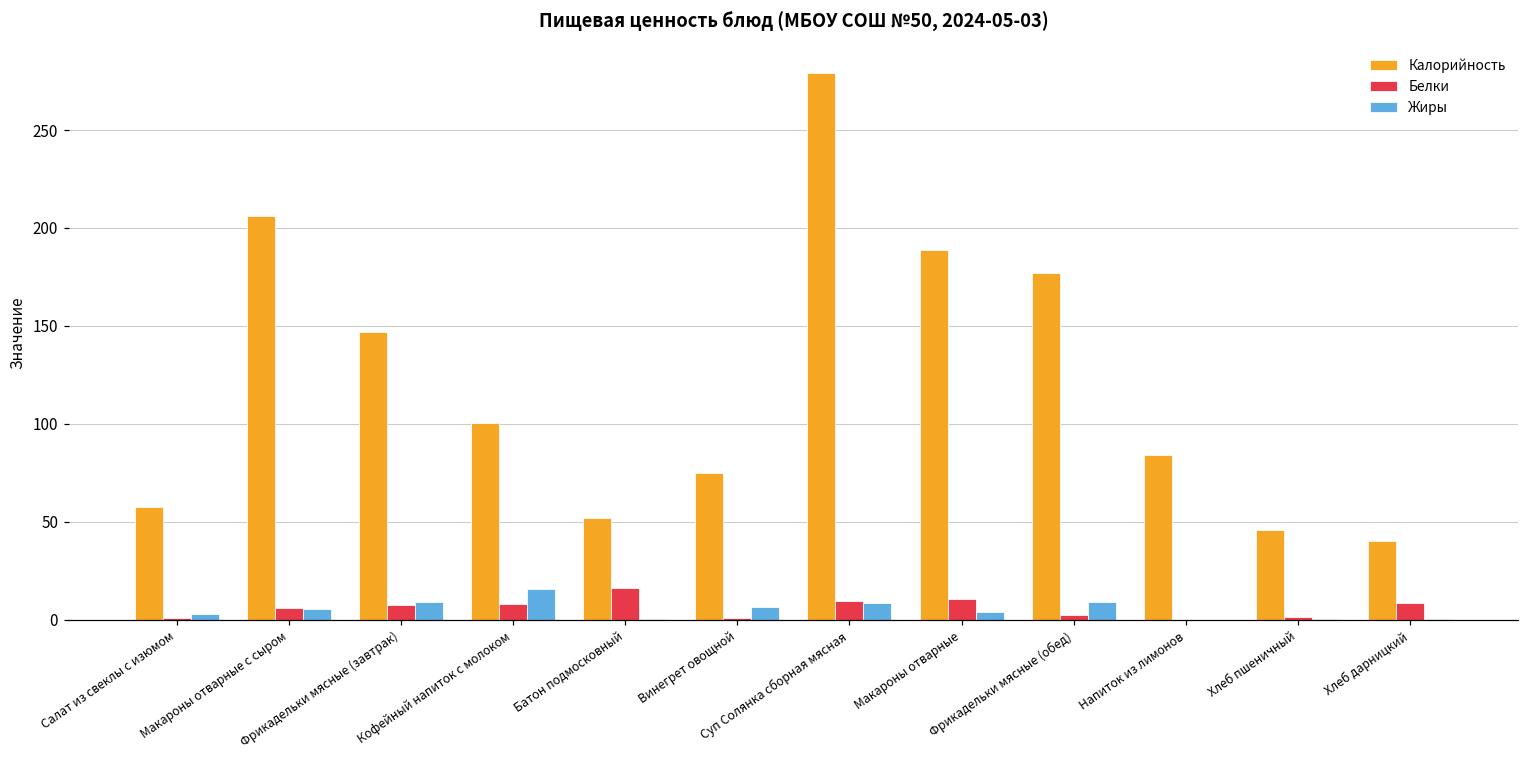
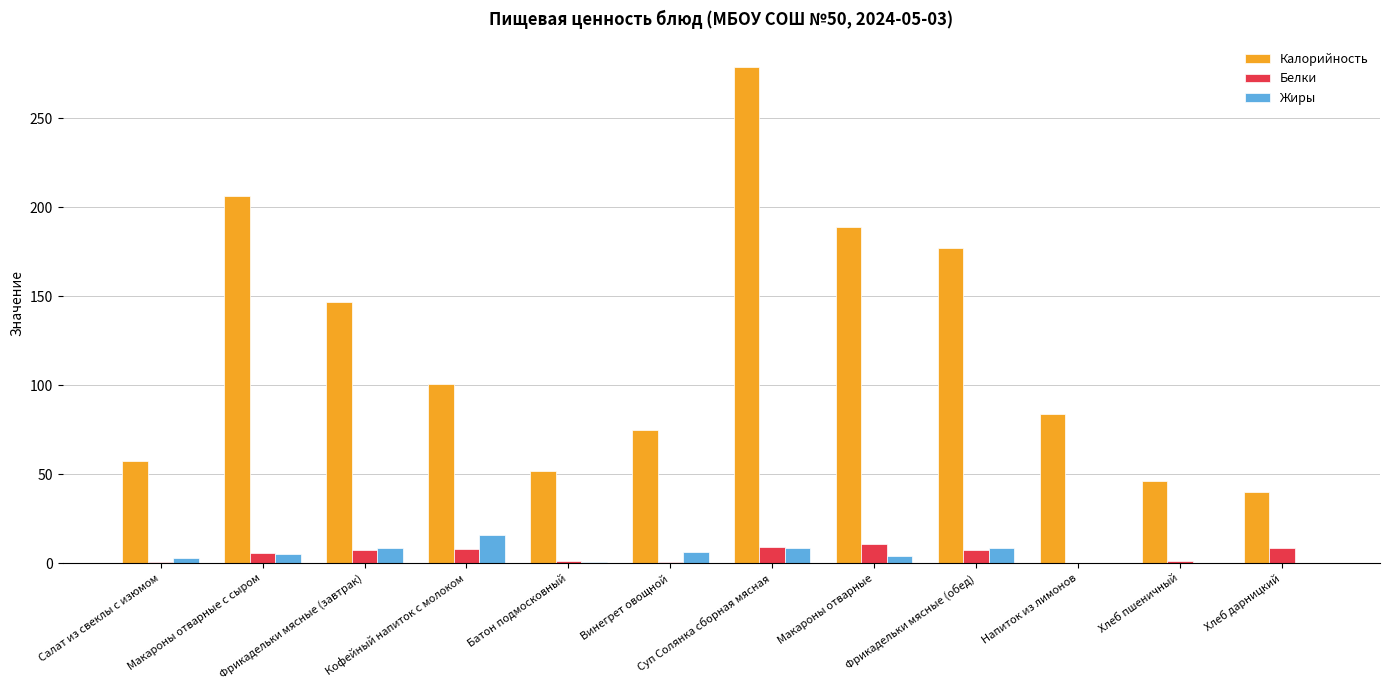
Белки, Батон подмосковный: 16 -> 2
Белки, Фрикадельки мясные (обед): 2 -> 8
